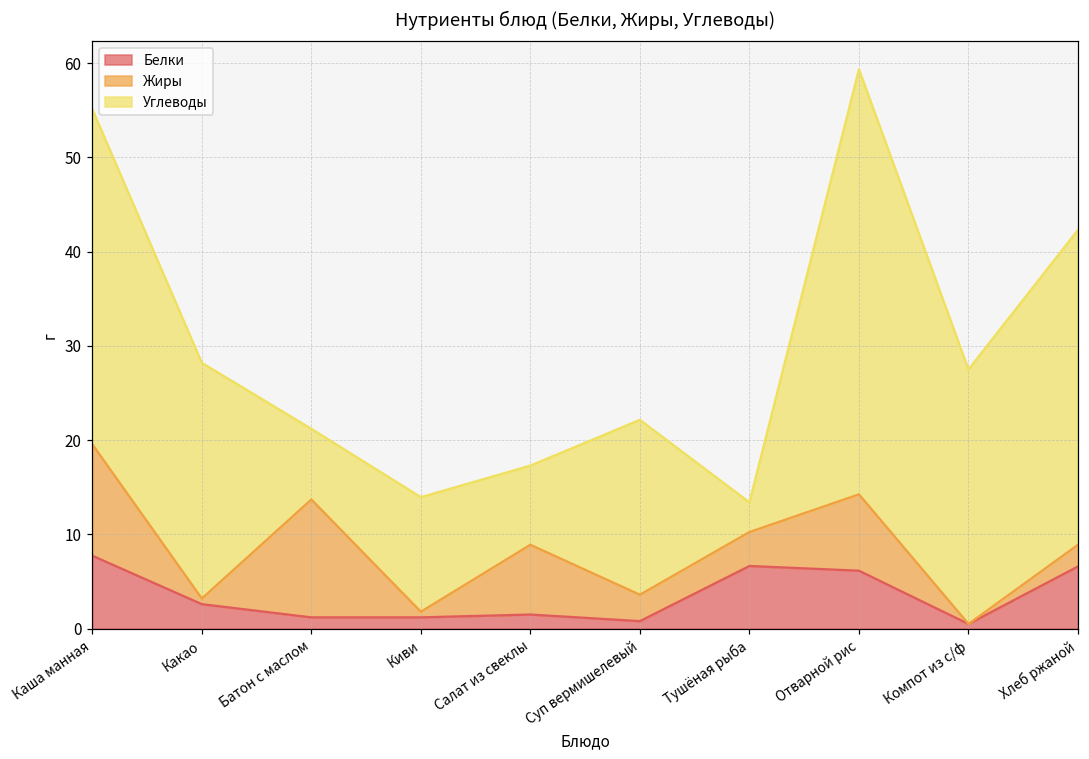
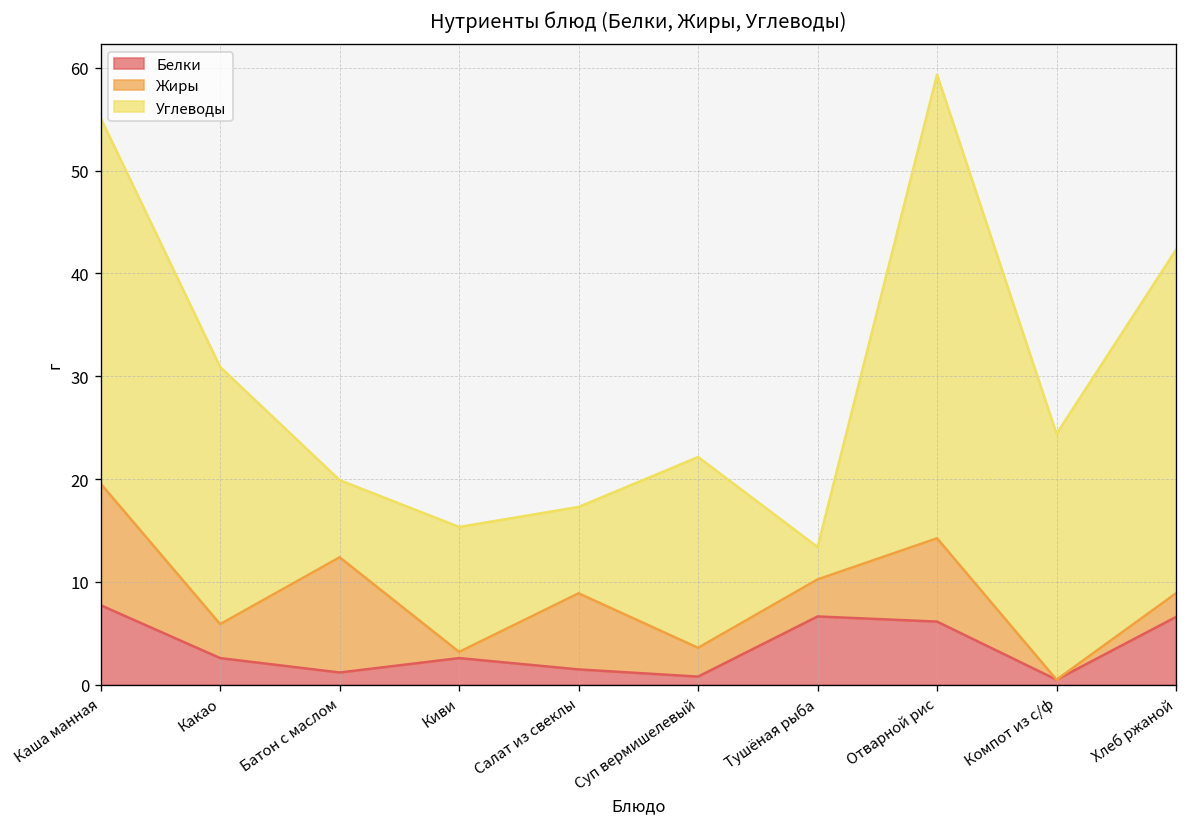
Жиры, Какао: 1 -> 3
Жиры, Батон с маслом: 13 -> 11
Белки, Киви: 1 -> 3
Углеводы, Компот из с/ф: 27 -> 24
